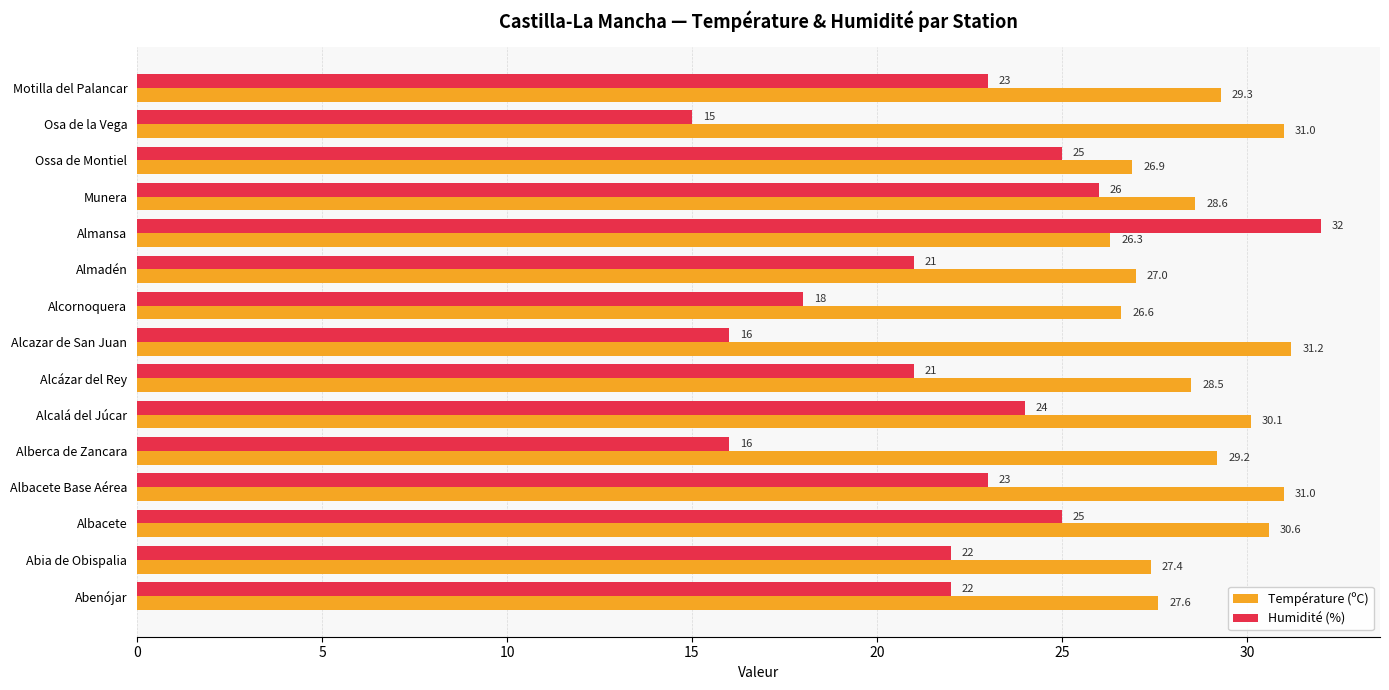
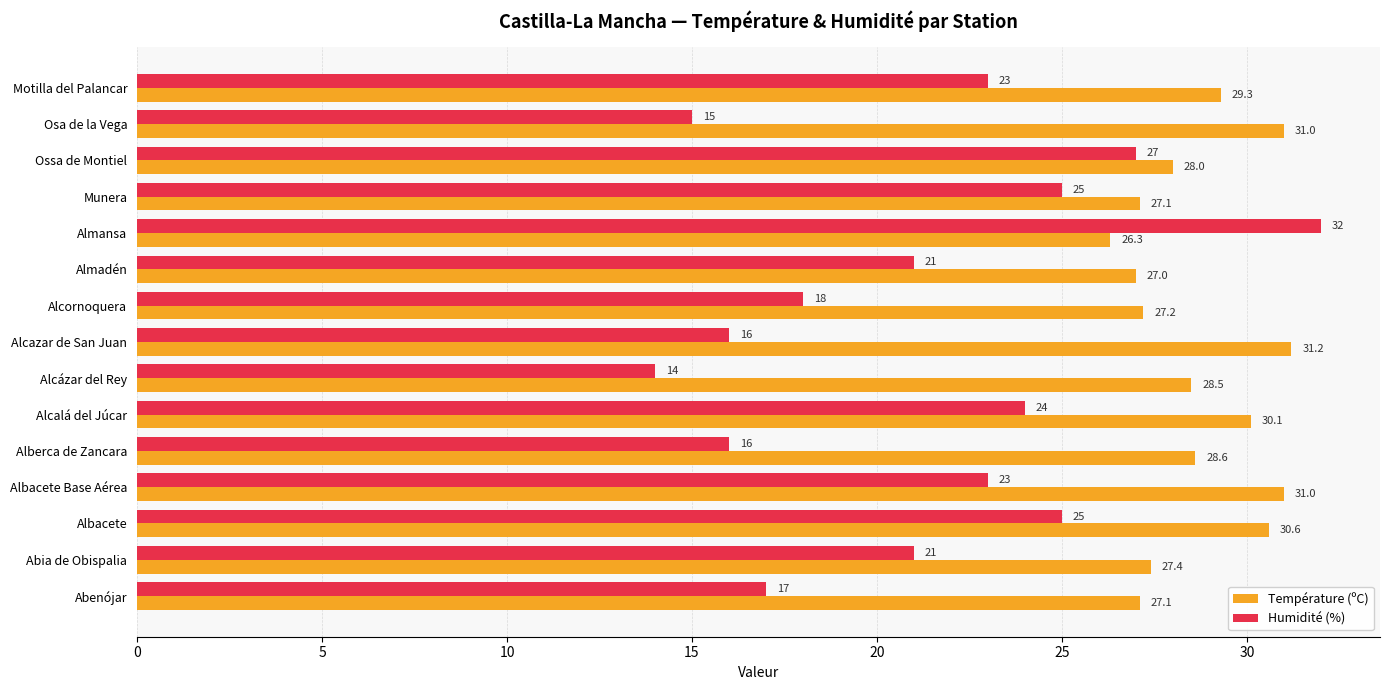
Humidité (%), Ossa de Montiel: 25 -> 27
Température (ºC), Ossa de Montiel: 26.9 -> 28.0
Humidité (%), Munera: 26 -> 25
Température (ºC), Munera: 28.6 -> 27.1
Température (ºC), Alcornoquera: 26.6 -> 27.2
Humidité (%), Alcázar del Rey: 21 -> 14
Température (ºC), Alberca de Zancara: 29.2 -> 28.6
Humidité (%), Abia de Obispalia: 22 -> 21
Humidité (%), Abenójar: 22 -> 17
Température (ºC), Abenójar: 27.6 -> 27.1
